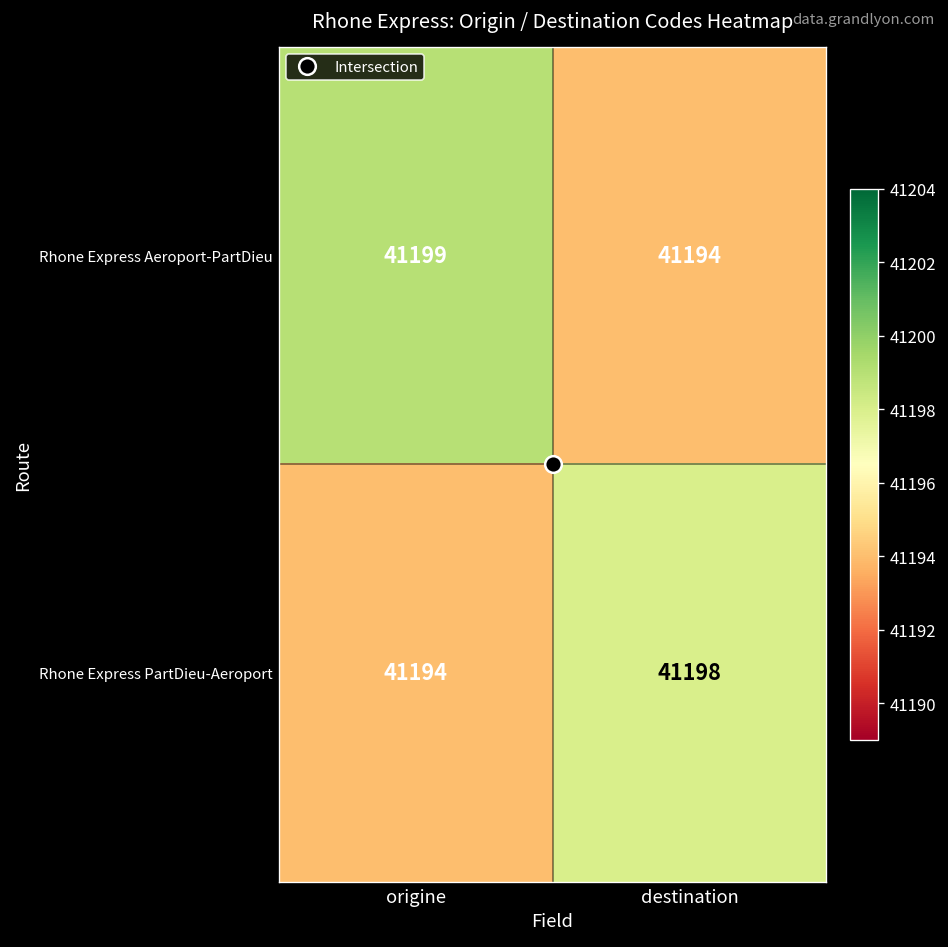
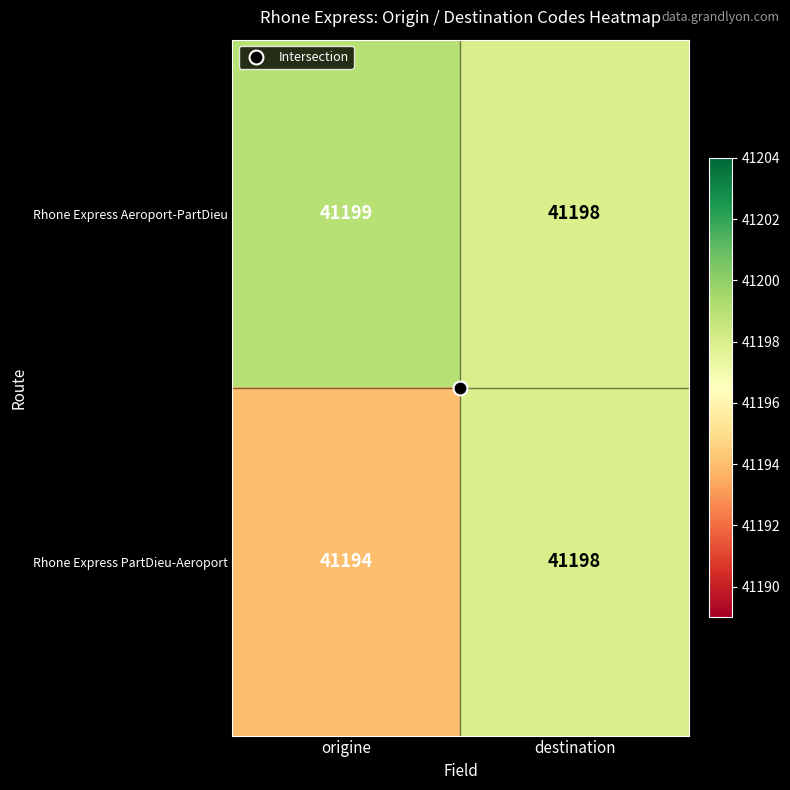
Rhone Express Aeroport-PartDieu, destination: 41194 -> 41198
